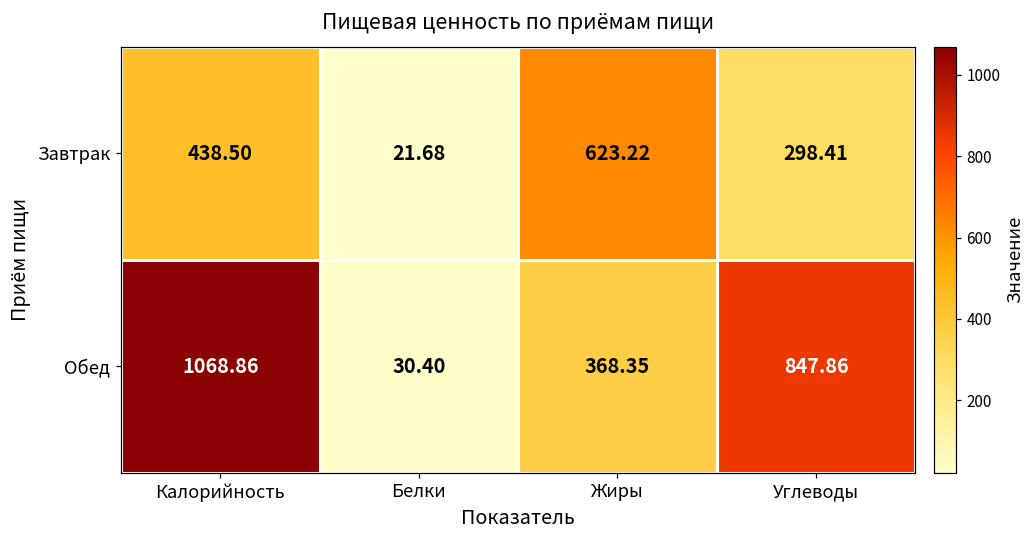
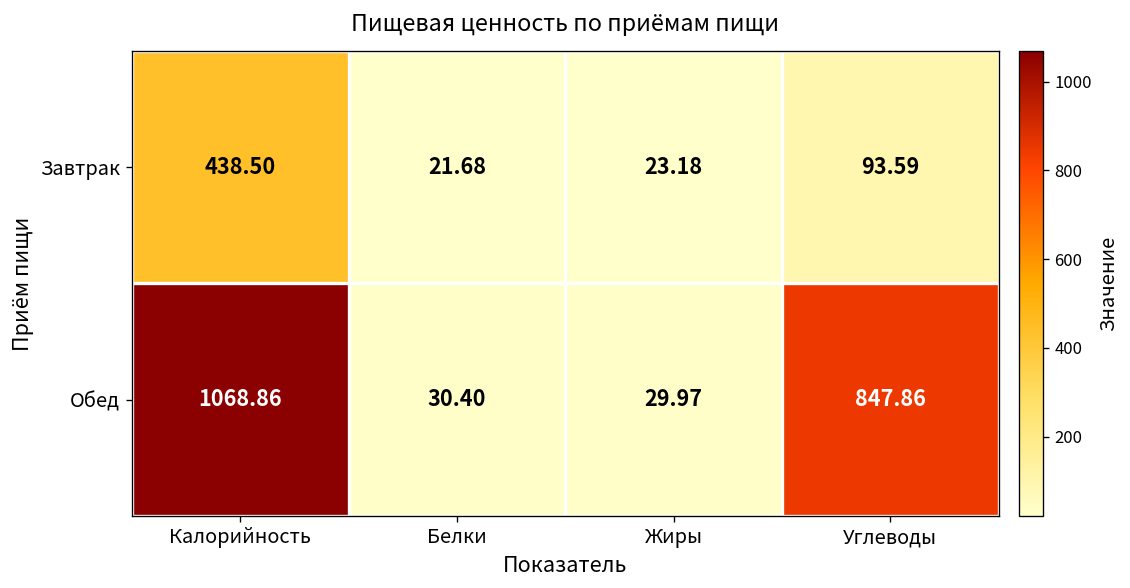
Завтрак, Жиры: 623.22 -> 23.18
Завтрак, Углеводы: 298.41 -> 93.59
Обед, Жиры: 368.35 -> 29.97
